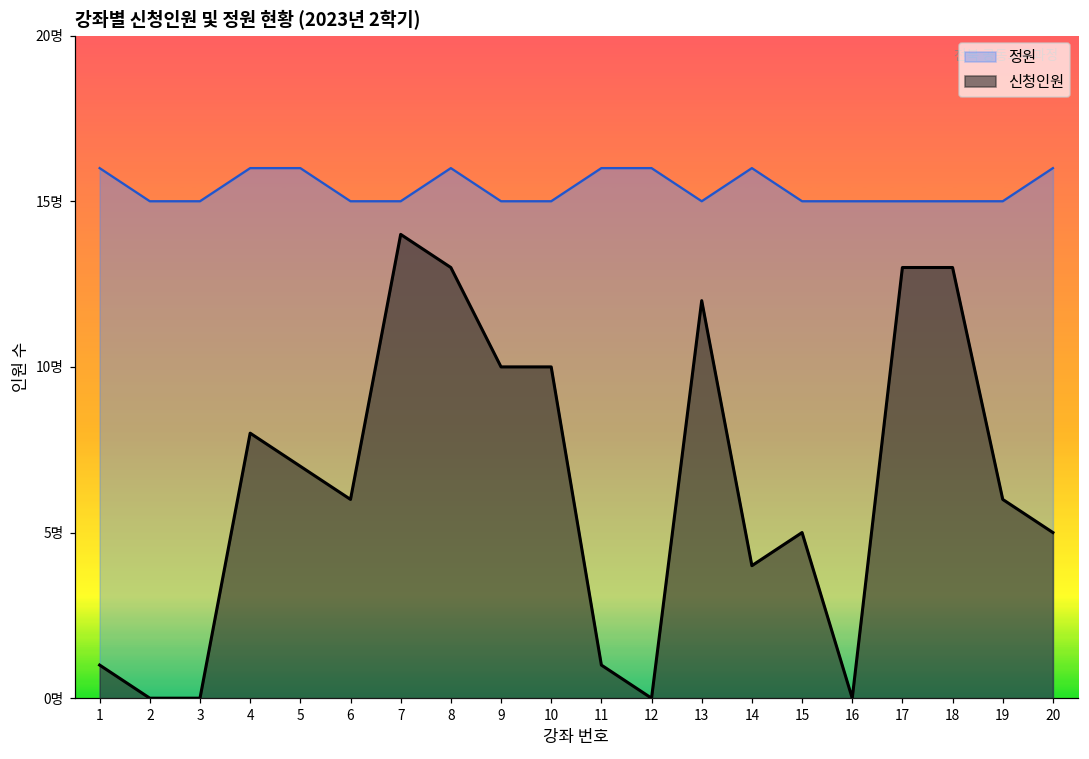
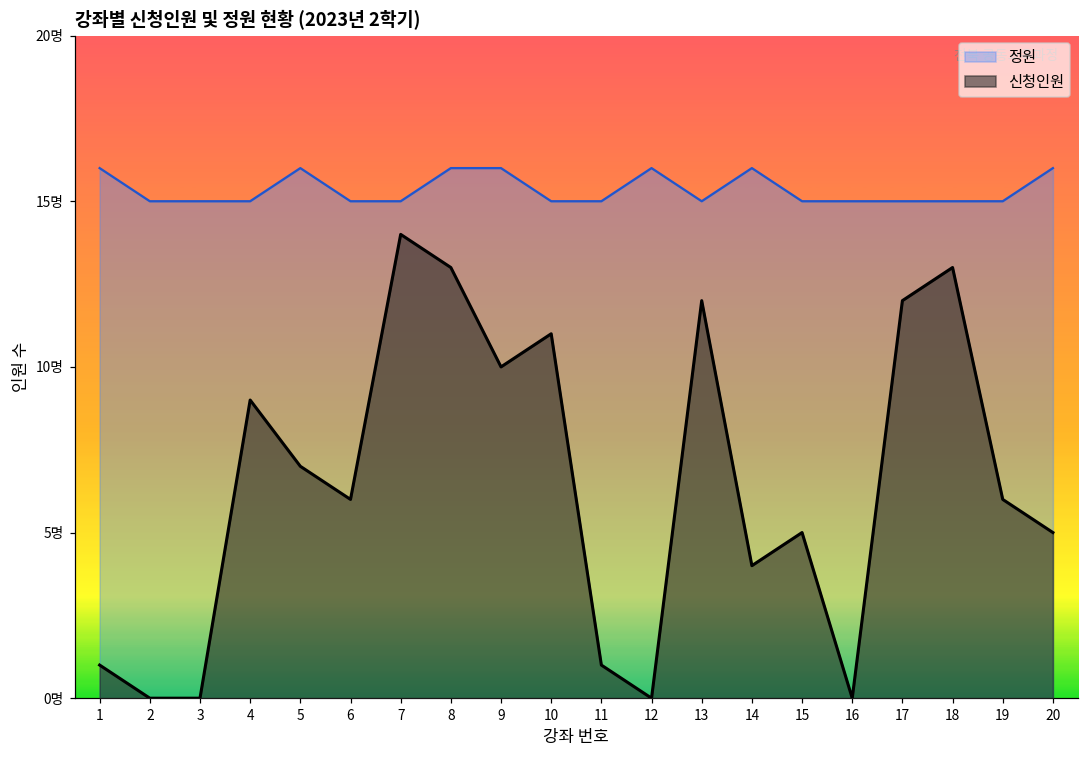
정원, 4: 16명 -> 15명
신청인원, 4: 8명 -> 9명
정원, 9: 15명 -> 16명
신청인원, 10: 10명 -> 11명
정원, 11: 16명 -> 15명
신청인원, 17: 13명 -> 12명
